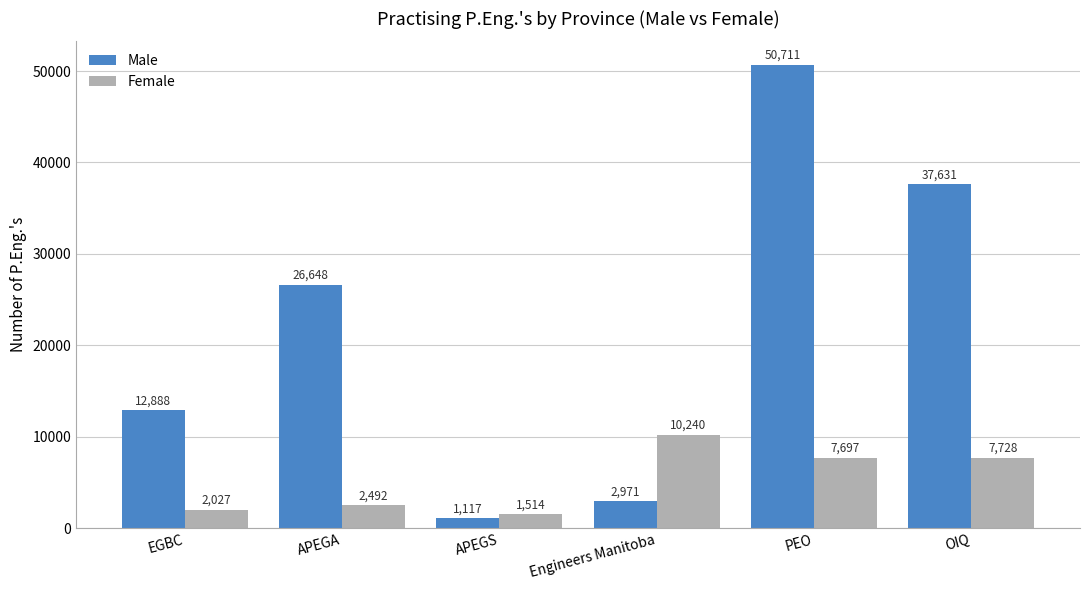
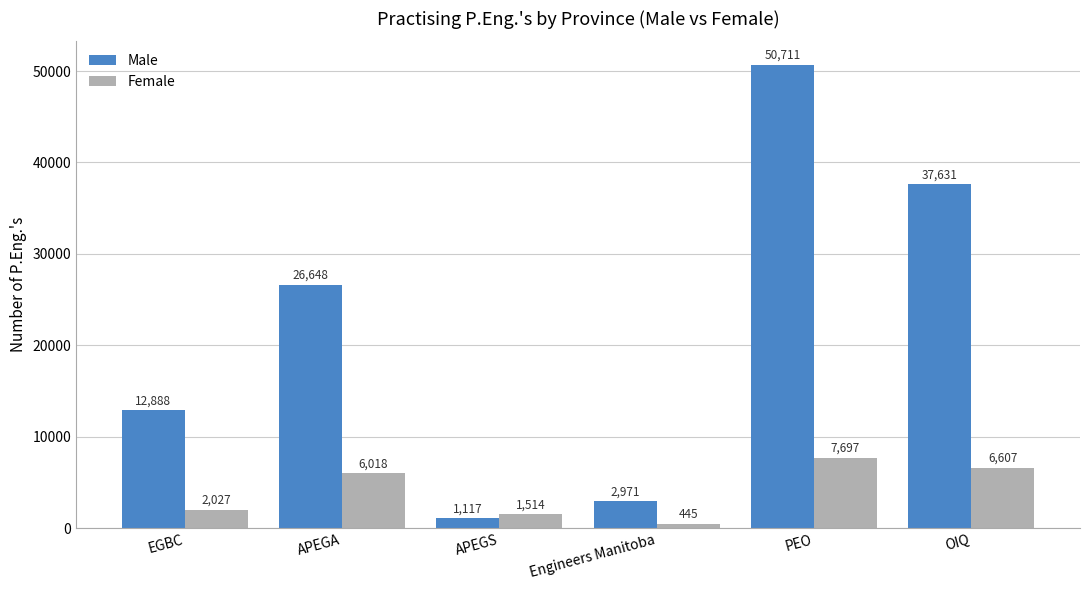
Female, APEGA: 2,492 -> 6,018
Female, Engineers Manitoba: 10,240 -> 445
Female, OIQ: 7,728 -> 6,607
